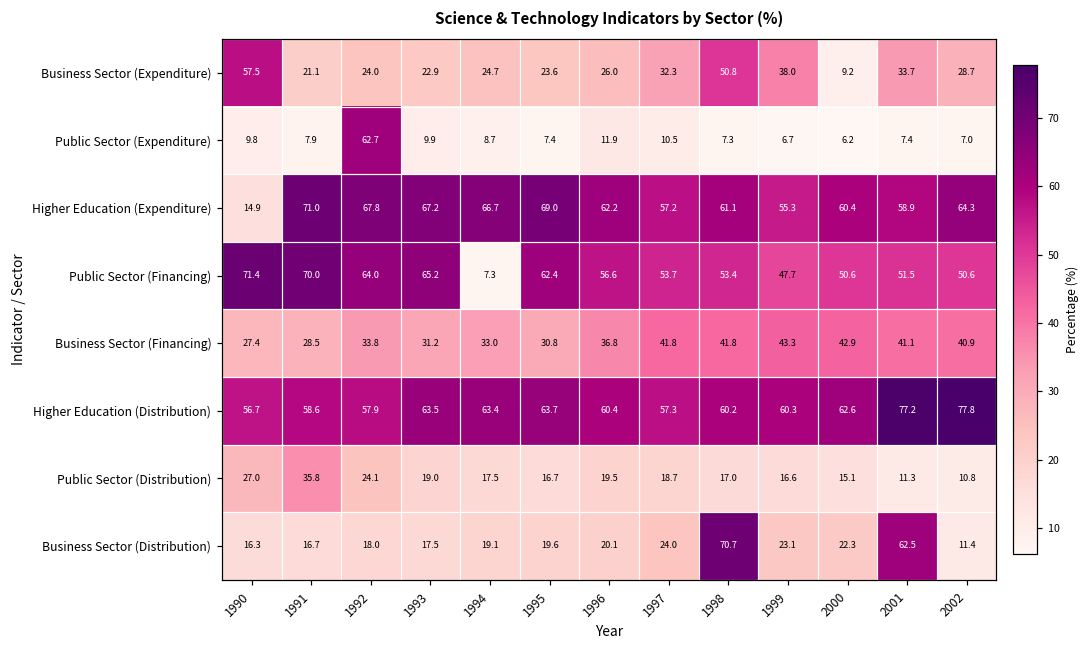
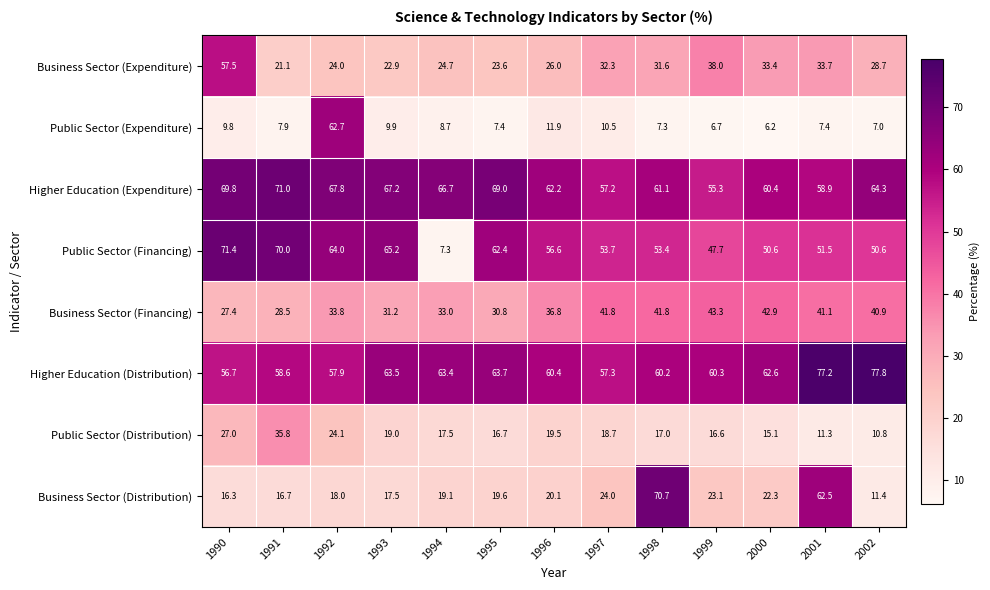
Business Sector (Expenditure), 1998: 50.8 -> 31.6
Business Sector (Expenditure), 2000: 9.2 -> 33.4
Higher Education (Expenditure), 1990: 14.9 -> 69.8
